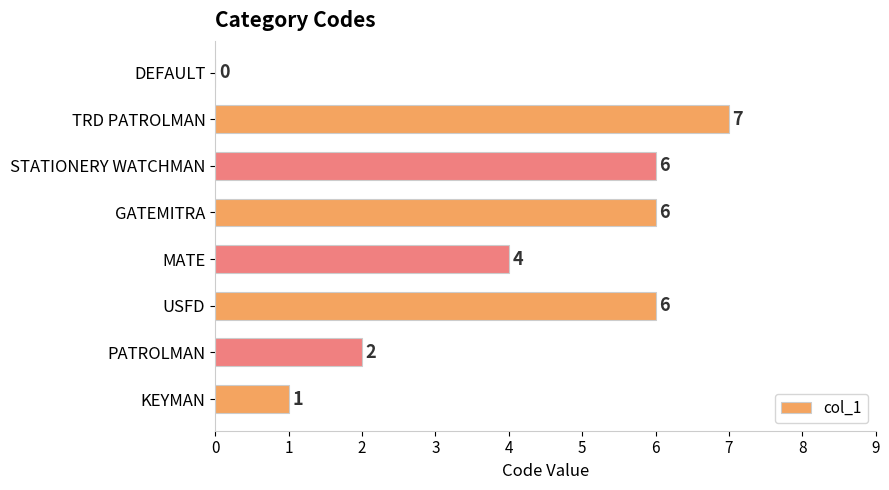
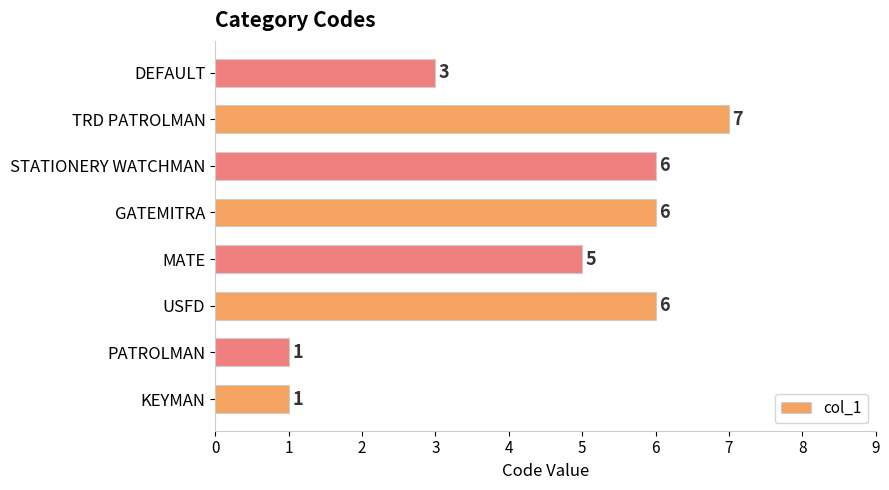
DEFAULT: 0 -> 3
MATE: 4 -> 5
PATROLMAN: 2 -> 1
